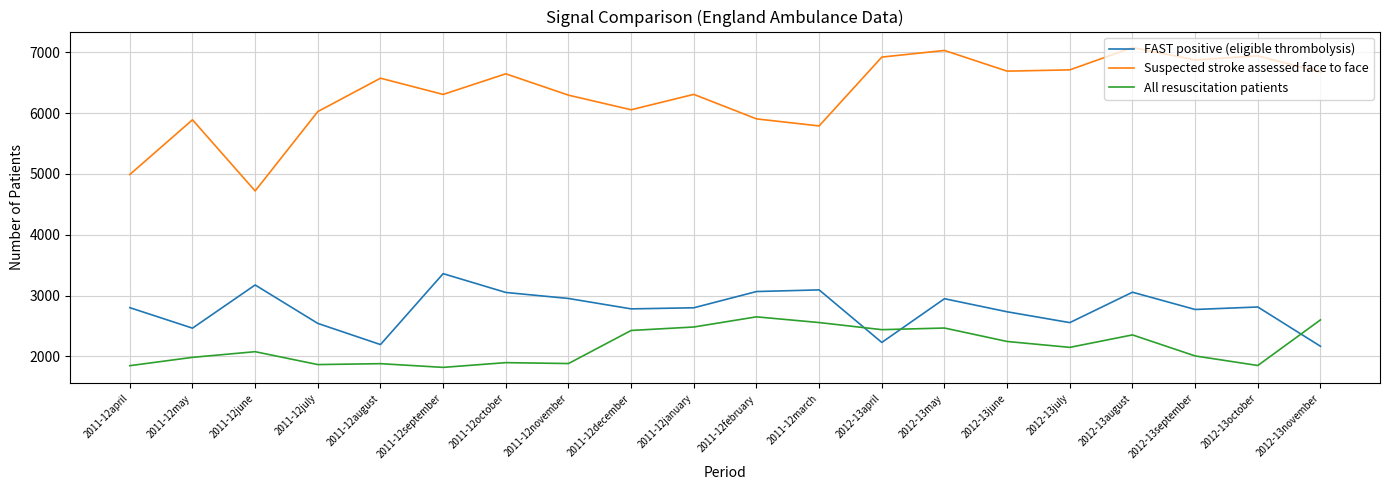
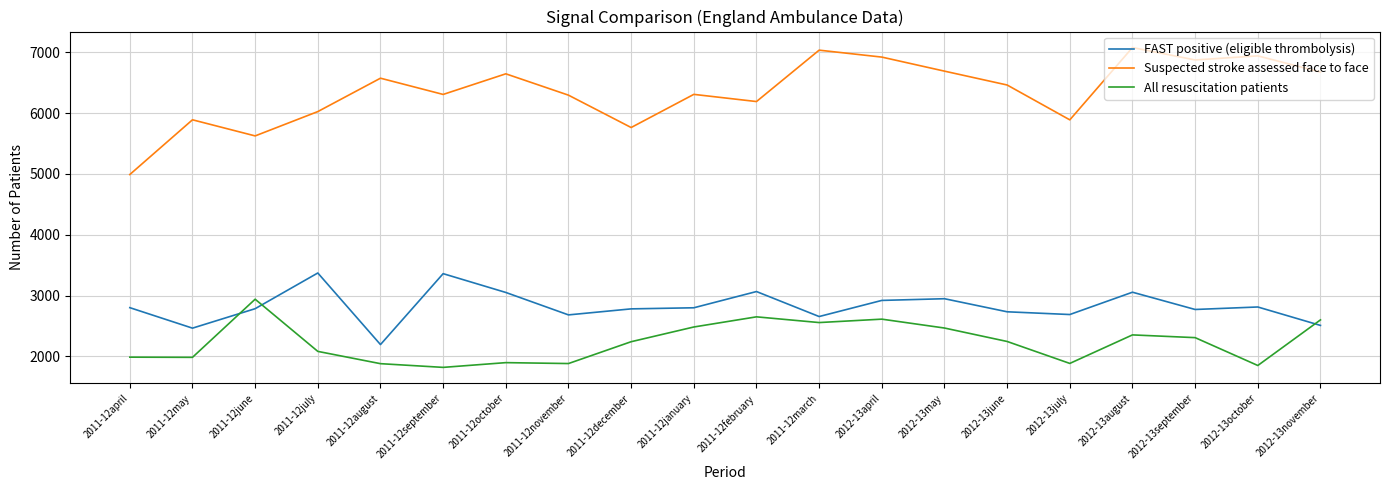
All resuscitation patients, 2011-12april: 1800 -> 2000
FAST positive (eligible thrombolysis), 2011-12june: 3200 -> 2800
Suspected stroke assessed face to face, 2011-12june: 4700 -> 5600
All resuscitation patients, 2011-12june: 2100 -> 2900
FAST positive (eligible thrombolysis), 2011-12july: 2500 -> 3400
All resuscitation patients, 2011-12july: 1900 -> 2100
FAST positive (eligible thrombolysis), 2011-12november: 3000 -> 2700
Suspected stroke assessed face to face, 2011-12december: 6100 -> 5800
All resuscitation patients, 2011-12december: 2400 -> 2200
Suspected stroke assessed face to face, 2011-12february: 5900 -> 6200
FAST positive (eligible thrombolysis), 2011-12march: 3100 -> 2700
Suspected stroke assessed face to face, 2011-12march: 5800 -> 7000
FAST positive (eligible thrombolysis), 2012-13april: 2200 -> 2900
All resuscitation patients, 2012-13april: 2400 -> 2600
Suspected stroke assessed face to face, 2012-13may: 7000 -> 6700
Suspected stroke assessed face to face, 2012-13june: 6700 -> 6500
FAST positive (eligible thrombolysis), 2012-13july: 2600 -> 2700
Suspected stroke assessed face to face, 2012-13july: 6700 -> 5900
All resuscitation patients, 2012-13july: 2100 -> 1900
All resuscitation patients, 2012-13september: 2000 -> 2300
FAST positive (eligible thrombolysis), 2012-13november: 2200 -> 2500
